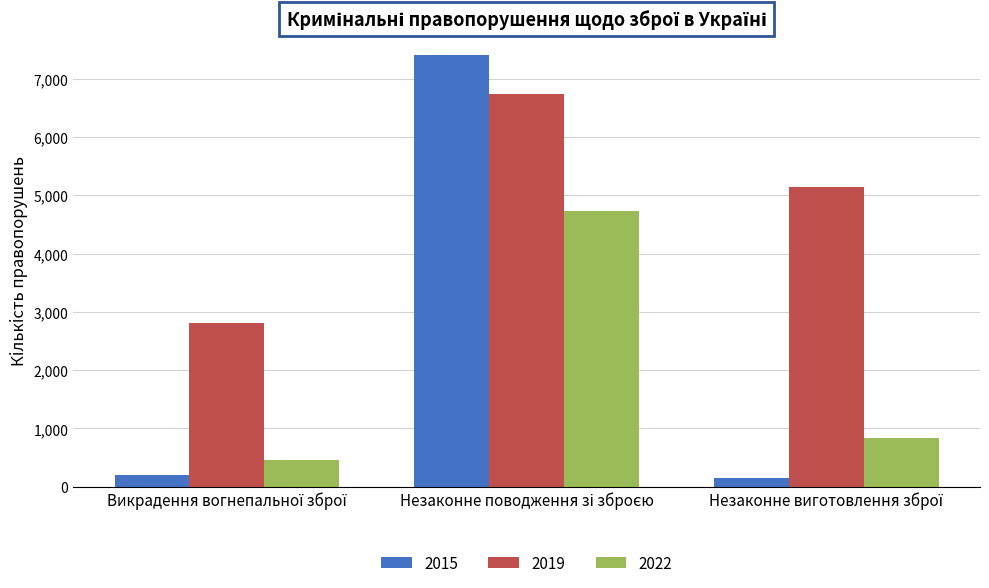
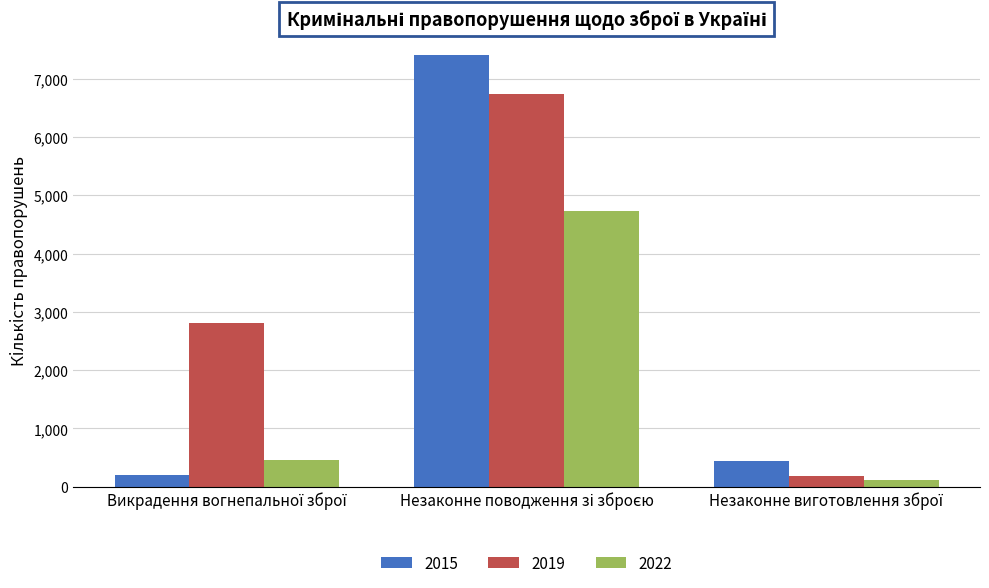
2015, Незаконне виготовлення зброї: 200 -> 400
2019, Незаконне виготовлення зброї: 5,100 -> 200
2022, Незаконне виготовлення зброї: 800 -> 100
